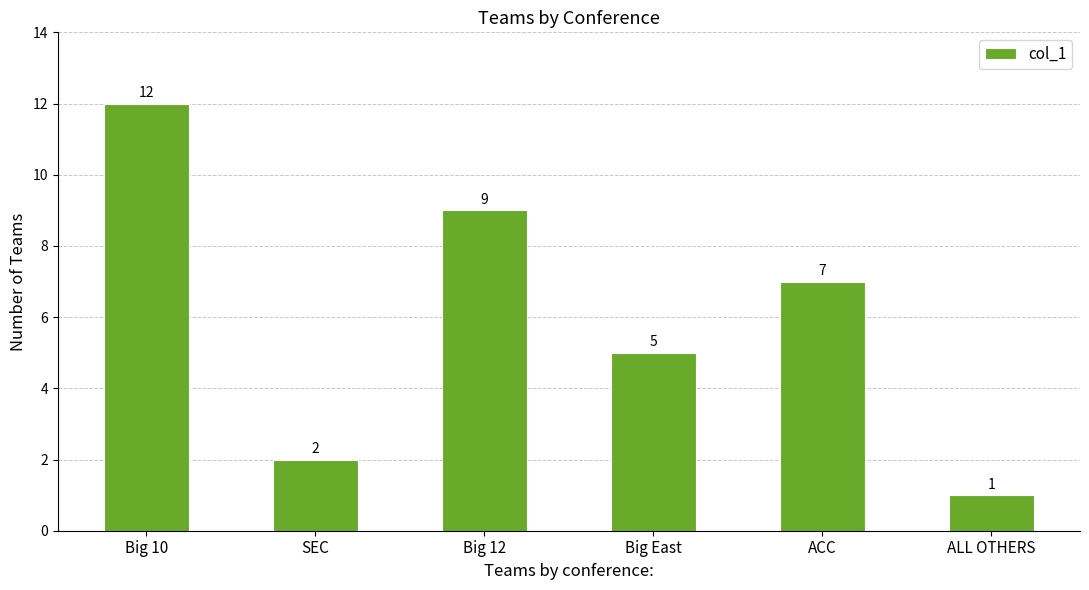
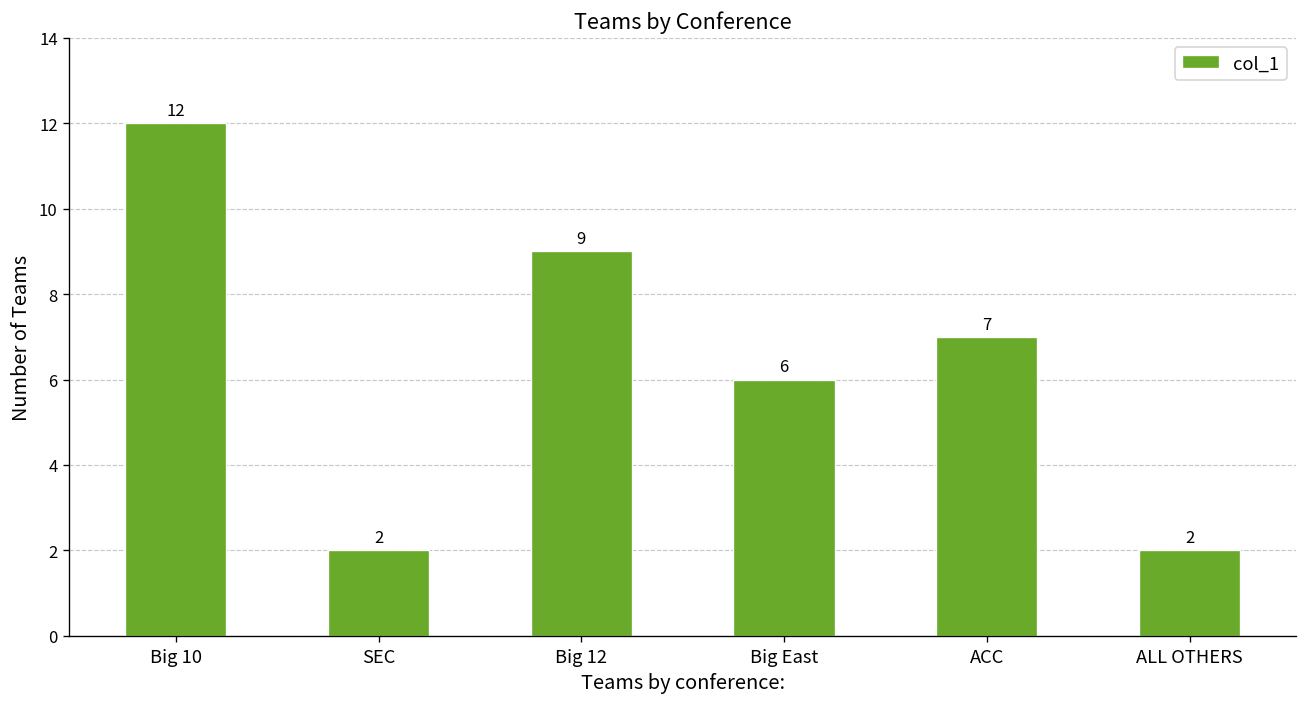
Big East: 5 -> 6
ALL OTHERS: 1 -> 2
